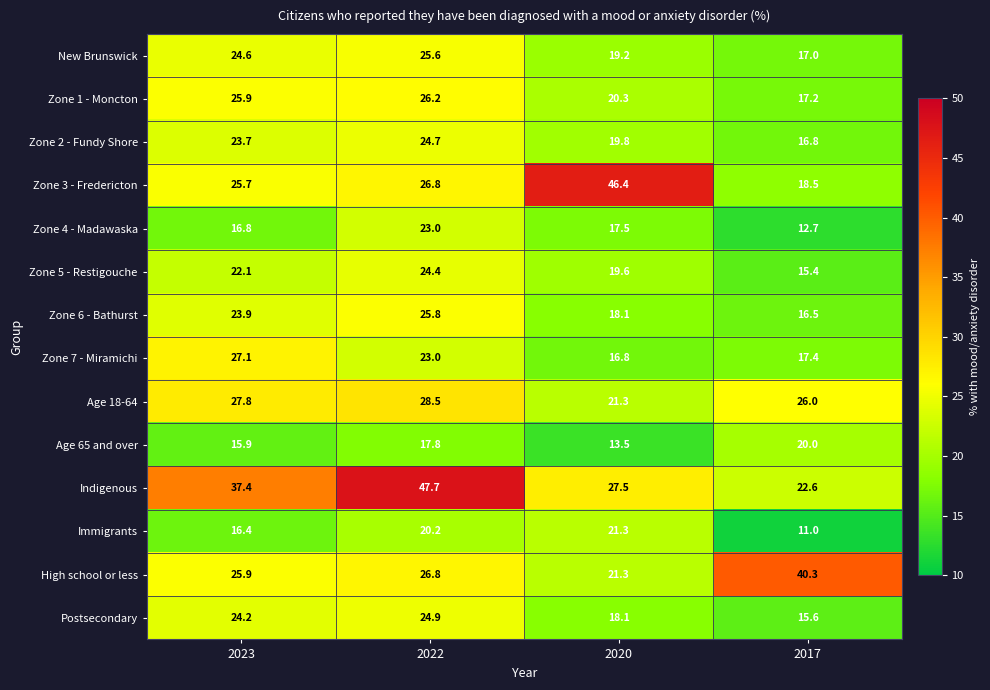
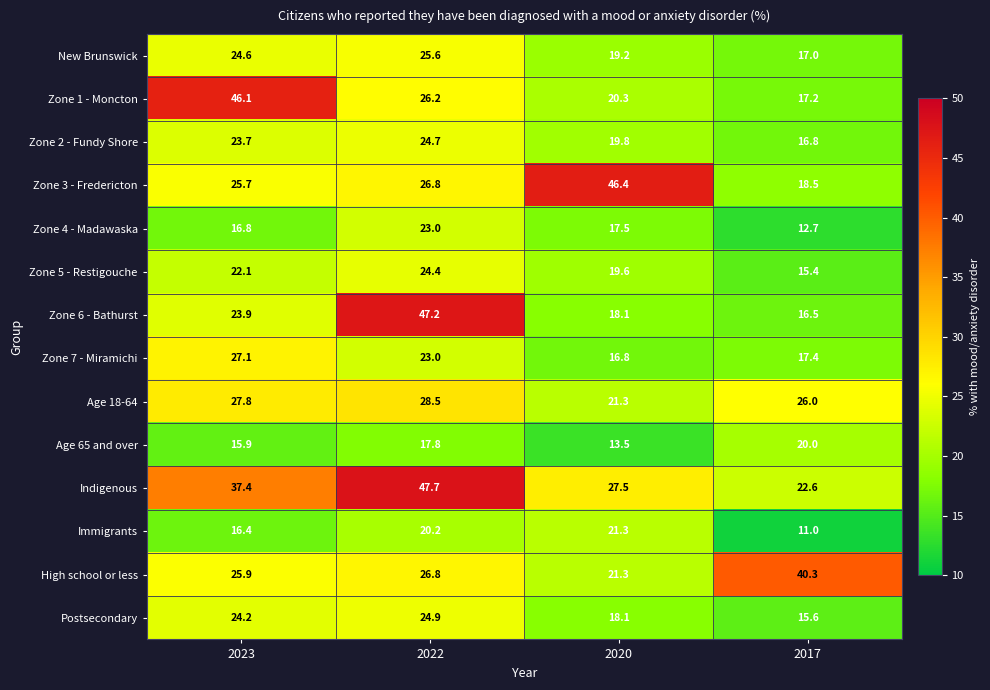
Zone 1 - Moncton, 2023: 25.9 -> 46.1
Zone 6 - Bathurst, 2022: 25.8 -> 47.2
